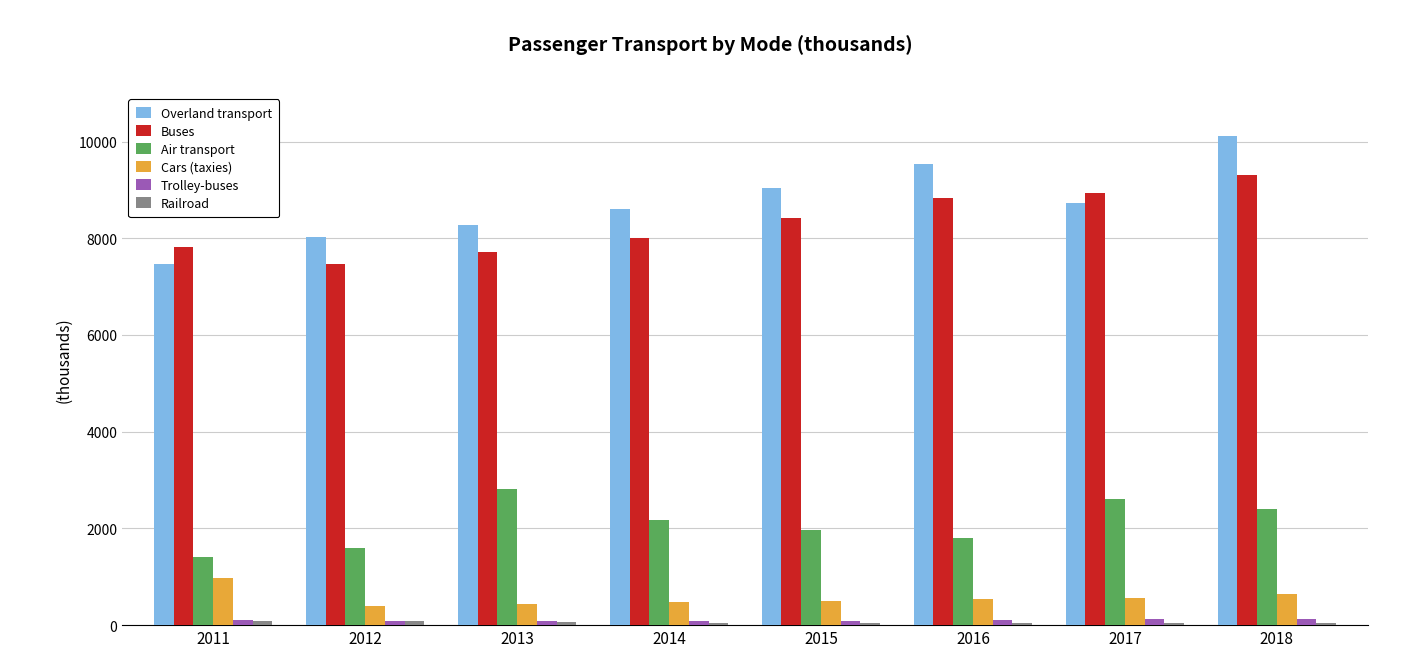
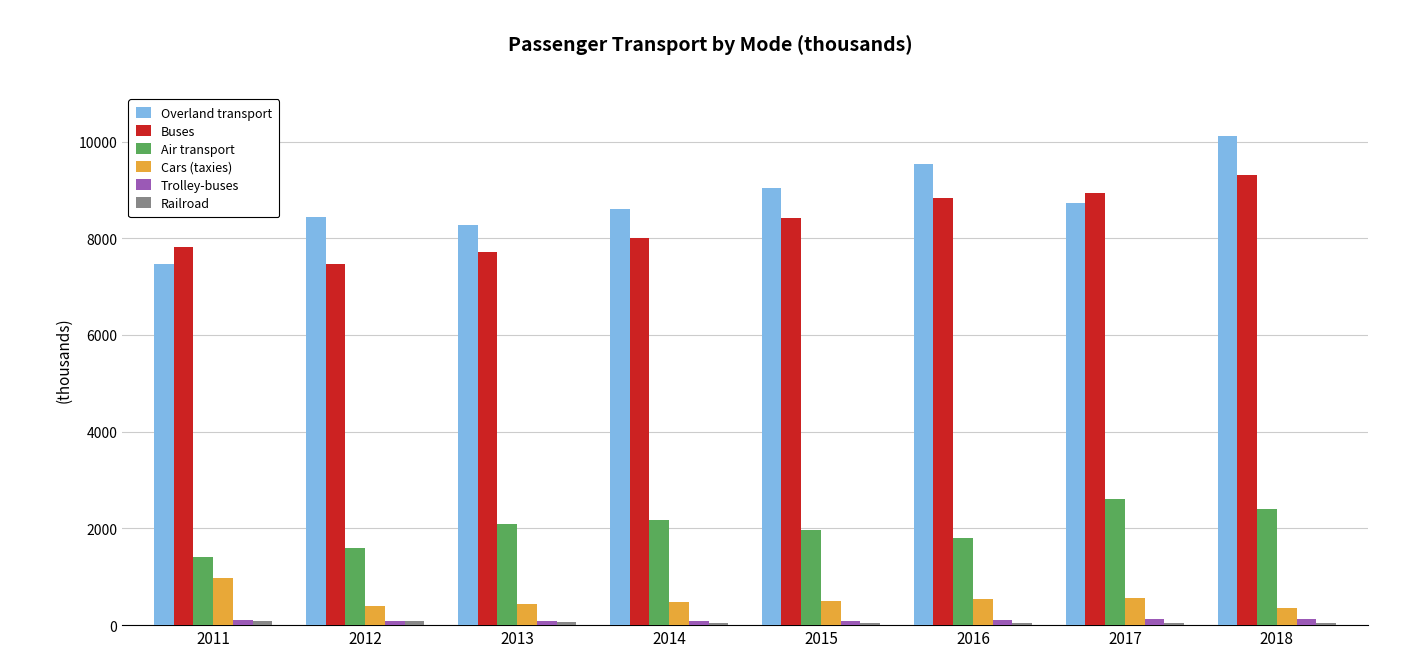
Overland transport, 2012: 8000 -> 8400
Air transport, 2013: 2800 -> 2100
Cars (taxies), 2018: 600 -> 400
